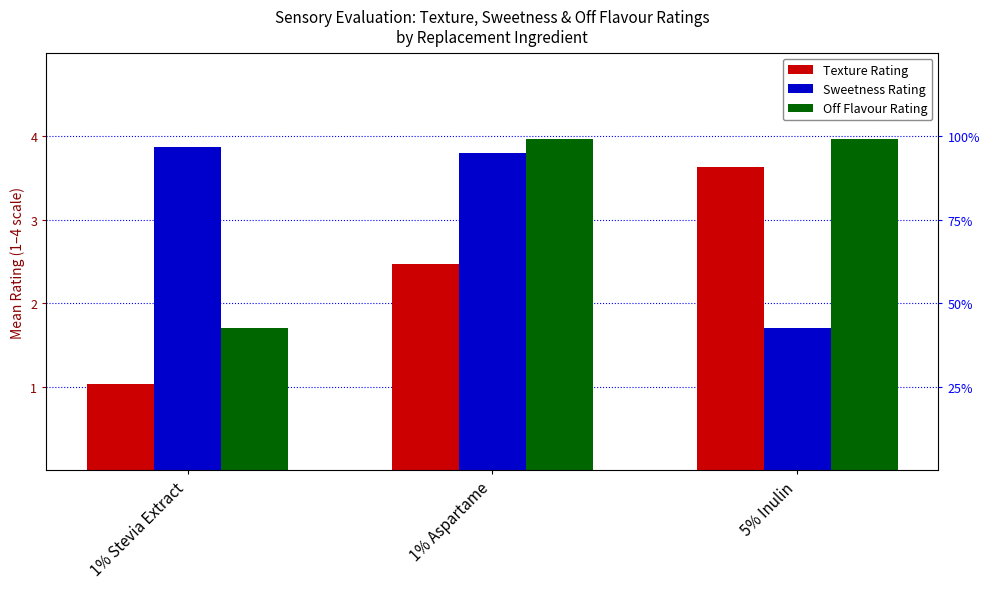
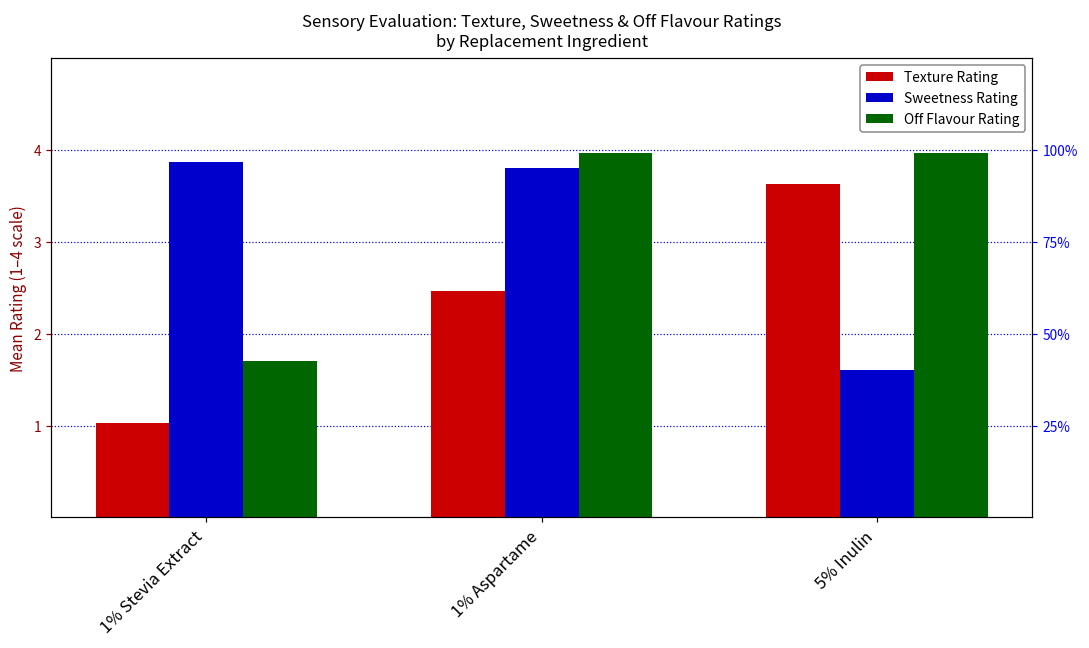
Sweetness Rating, 5% Inulin: 1.7 -> 1.6
